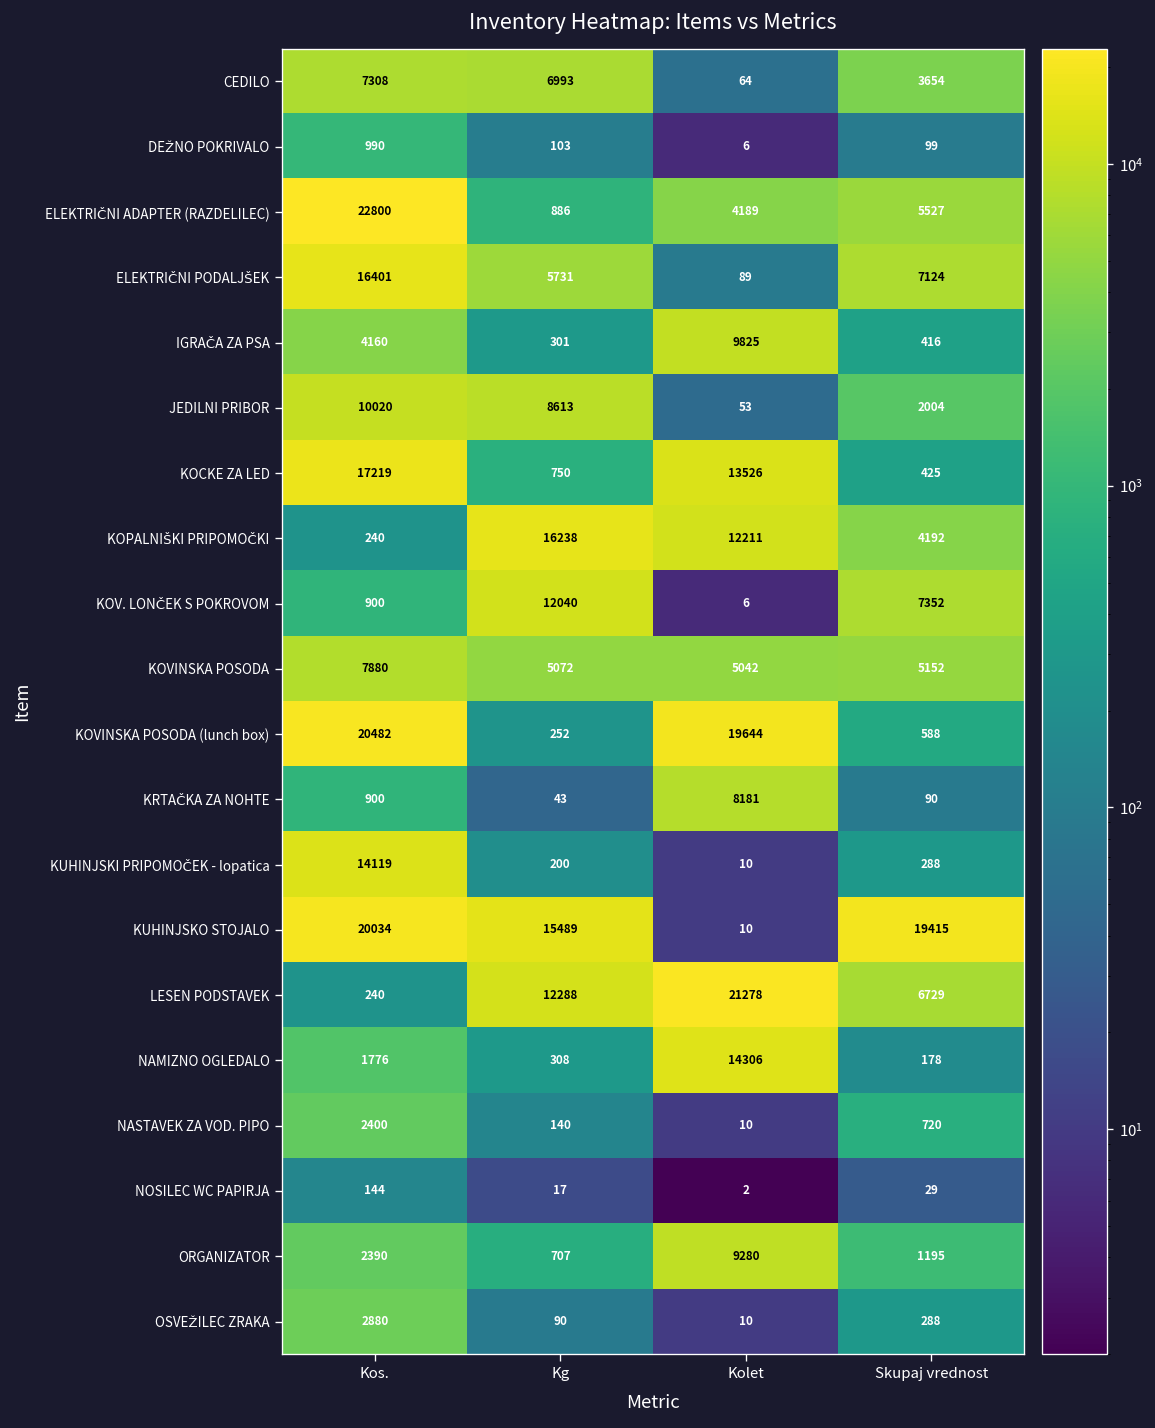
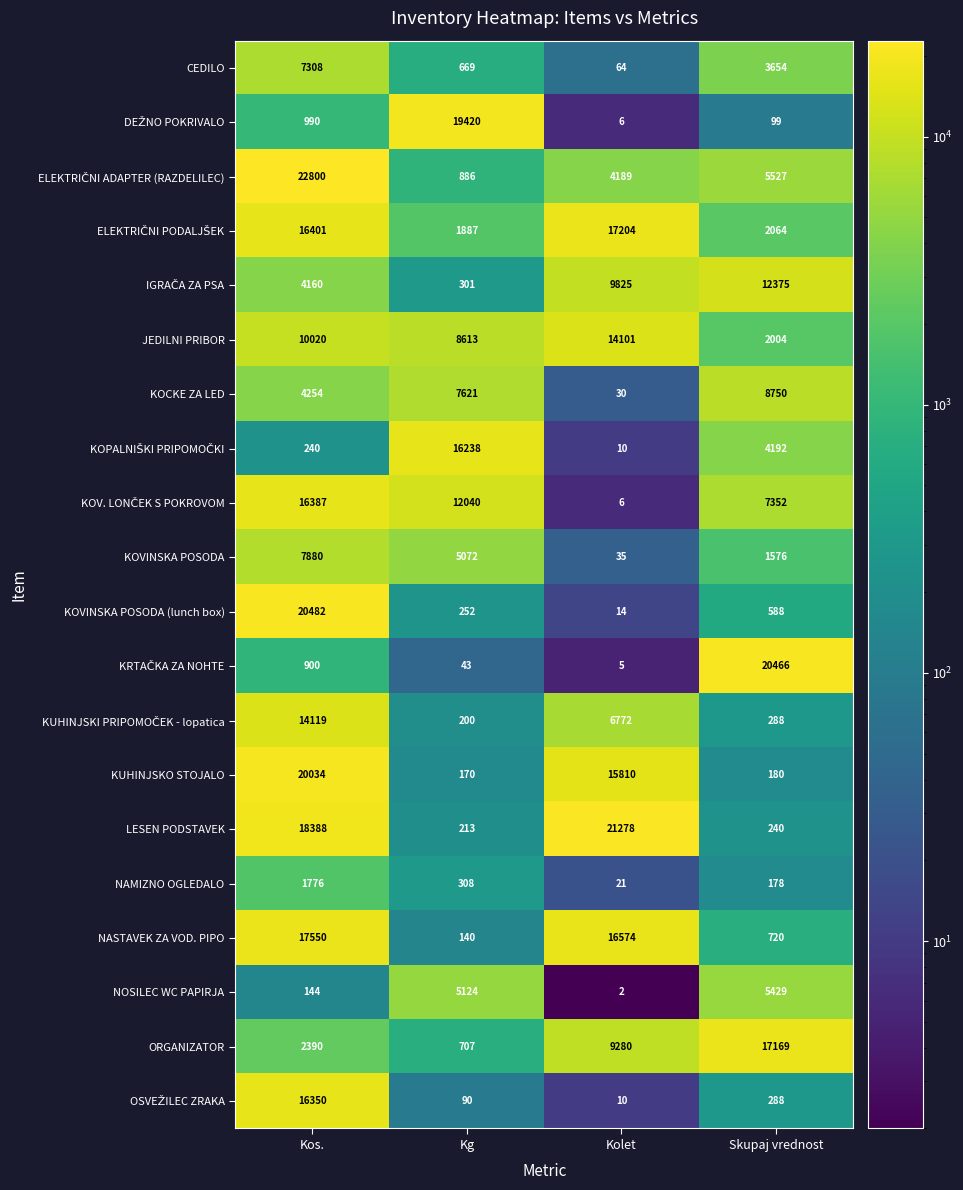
CEDILO, Kg: 6993 -> 669
DEŽNO POKRIVALO, Kg: 103 -> 19420
ELEKTRIČNI PODALJŠEK, Kg: 5731 -> 1887
ELEKTRIČNI PODALJŠEK, Kolet: 89 -> 17204
ELEKTRIČNI PODALJŠEK, Skupaj vrednost: 7124 -> 2064
IGRAČA ZA PSA, Skupaj vrednost: 416 -> 12375
JEDILNI PRIBOR, Kolet: 53 -> 14101
KOCKE ZA LED, Kos.: 17219 -> 4254
KOCKE ZA LED, Kg: 750 -> 7621
KOCKE ZA LED, Kolet: 13526 -> 30
KOCKE ZA LED, Skupaj vrednost: 425 -> 8750
KOPALNIŠKI PRIPOMOČKI, Kolet: 12211 -> 10
KOV. LONČEK S POKROVOM, Kos.: 900 -> 16387
KOVINSKA POSODA, Kolet: 5042 -> 35
KOVINSKA POSODA, Skupaj vrednost: 5152 -> 1576
KOVINSKA POSODA (lunch box), Kolet: 19644 -> 14
KRTAČKA ZA NOHTE, Kolet: 8181 -> 5
KRTAČKA ZA NOHTE, Skupaj vrednost: 90 -> 20466
KUHINJSKI PRIPOMOČEK - lopatica, Kolet: 10 -> 6772
KUHINJSKO STOJALO, Kg: 15489 -> 170
KUHINJSKO STOJALO, Kolet: 10 -> 15810
KUHINJSKO STOJALO, Skupaj vrednost: 19415 -> 180
LESEN PODSTAVEK, Kos.: 240 -> 18388
LESEN PODSTAVEK, Kg: 12288 -> 213
LESEN PODSTAVEK, Skupaj vrednost: 6729 -> 240
NAMIZNO OGLEDALO, Kolet: 14306 -> 21
NASTAVEK ZA VOD. PIPO, Kos.: 2400 -> 17550
NASTAVEK ZA VOD. PIPO, Kolet: 10 -> 16574
NOSILEC WC PAPIRJA, Kg: 17 -> 5124
NOSILEC WC PAPIRJA, Skupaj vrednost: 29 -> 5429
ORGANIZATOR, Skupaj vrednost: 1195 -> 17169
OSVEŽILEC ZRAKA, Kos.: 2880 -> 16350
